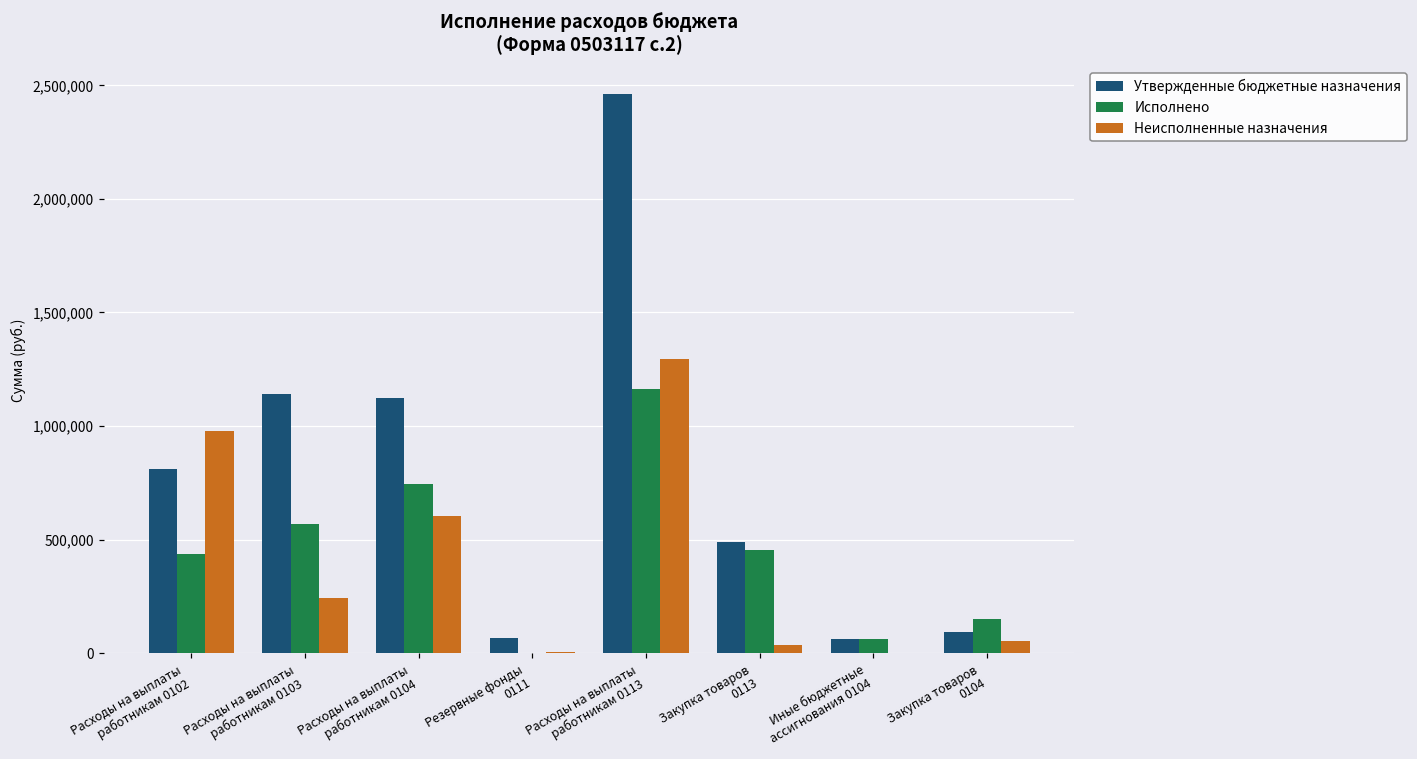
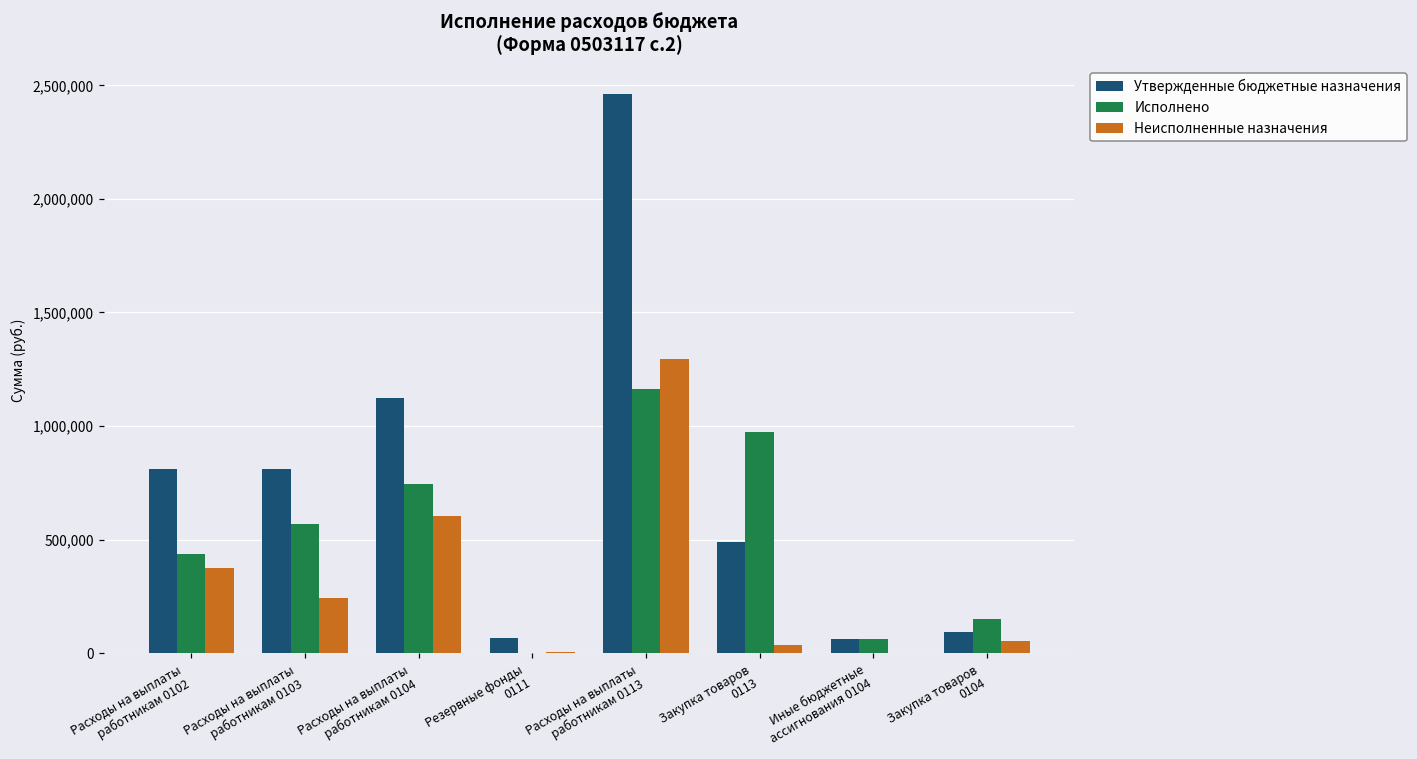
Неисполненные назначения, Расходы на выплаты работникам 0102: 980,000 -> 380,000
Утвержденные бюджетные назначения, Расходы на выплаты работникам 0103: 1,140,000 -> 810,000
Исполнено, Закупка товаров 0113: 450,000 -> 970,000
